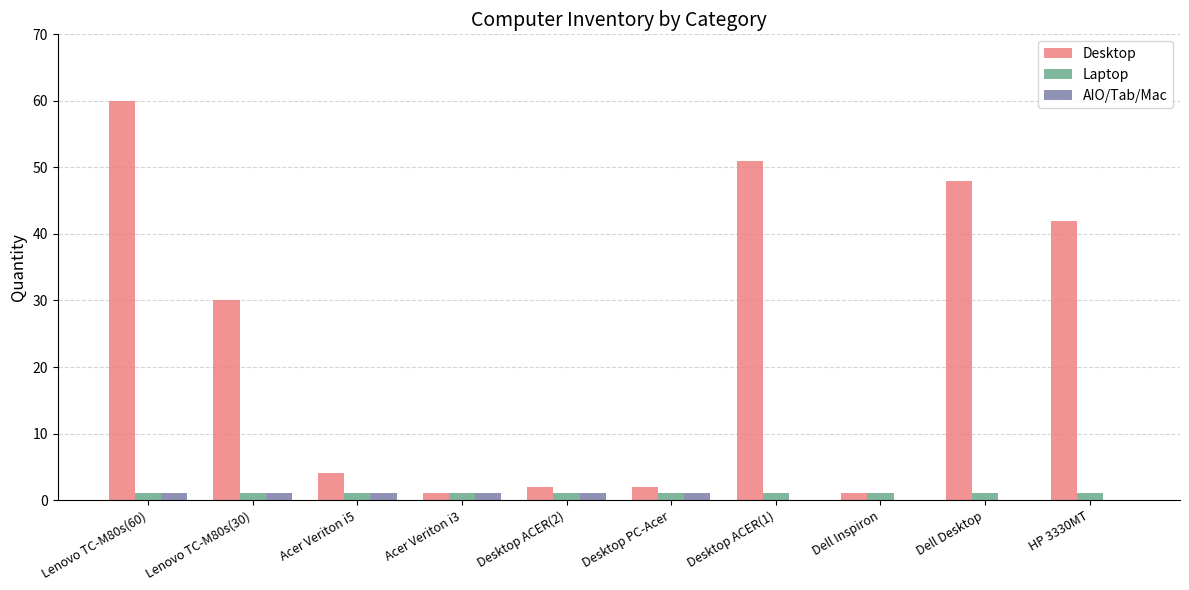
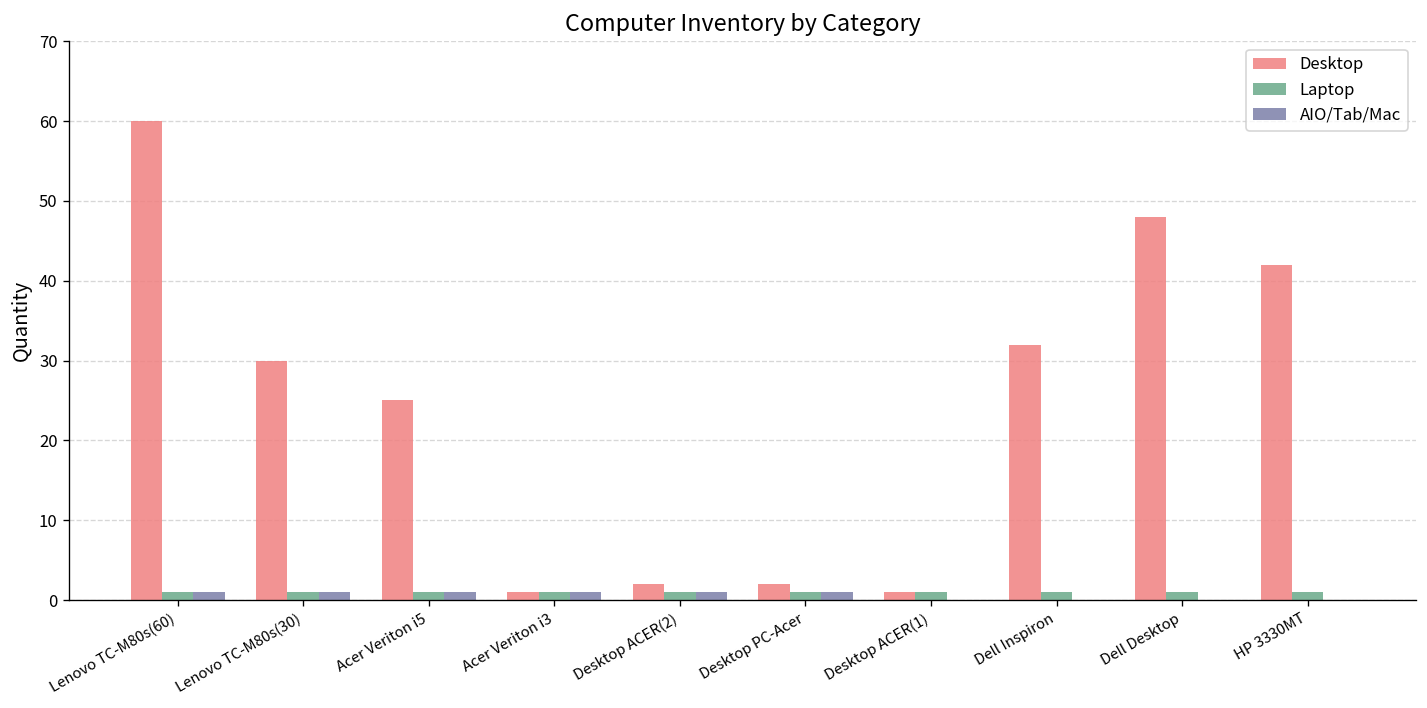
Desktop, Acer Veriton i5: 4 -> 25
Desktop, Desktop ACER(1): 51 -> 1
Desktop, Dell Inspiron: 1 -> 32
